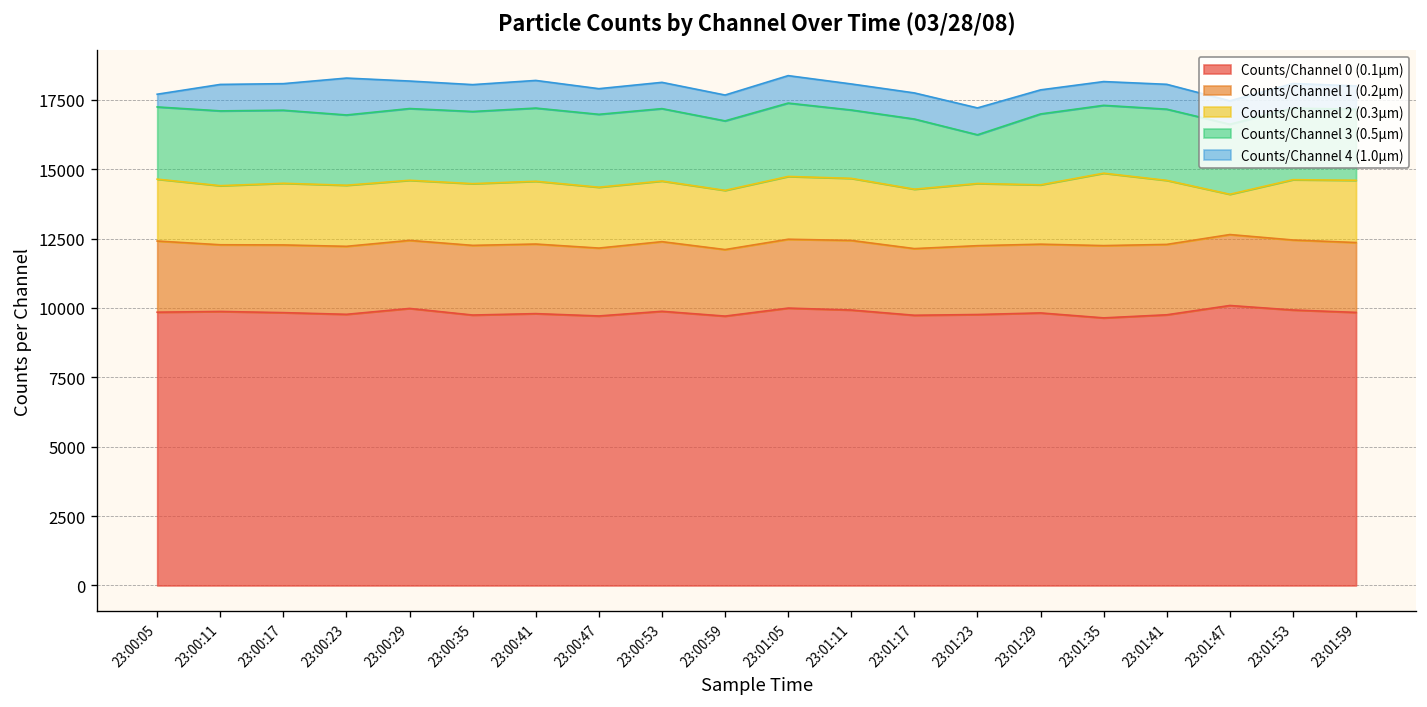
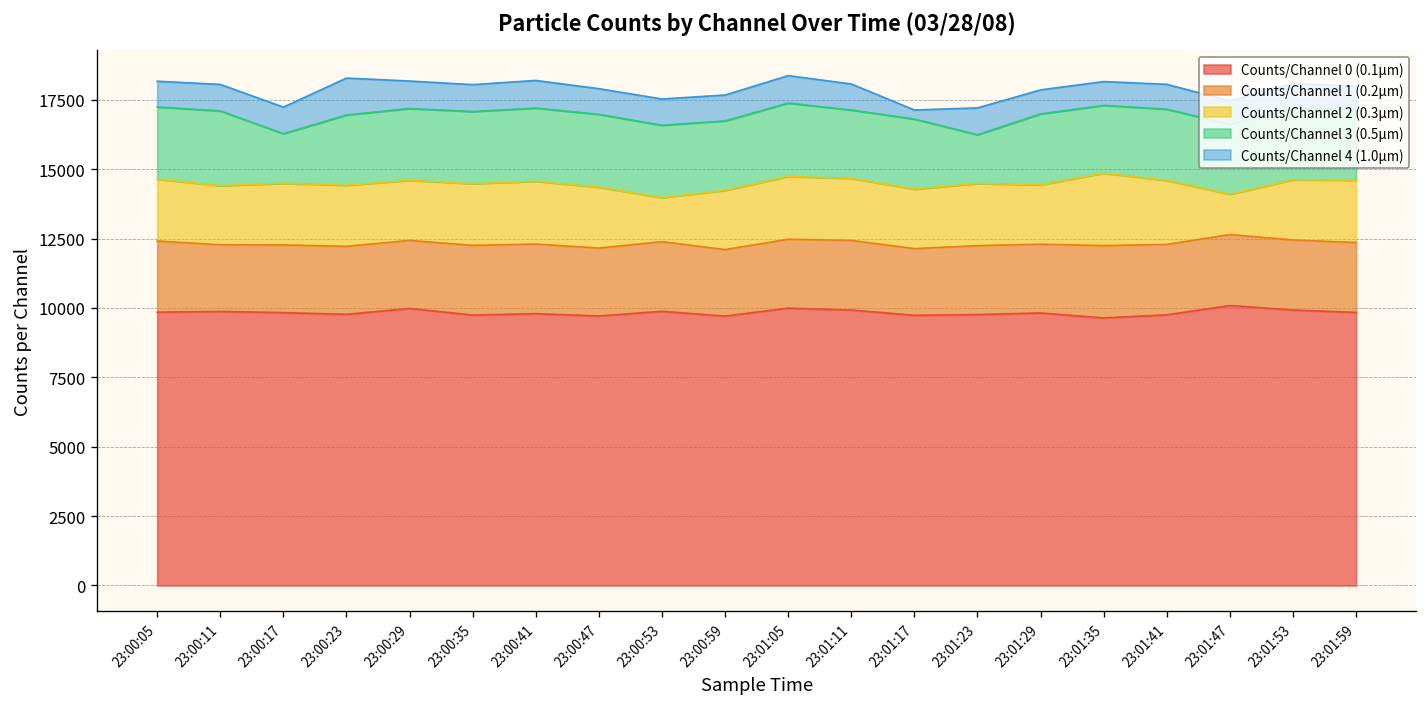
Counts/Channel 4 (1.0µm), 23:00:05: 500 -> 900
Counts/Channel 3 (0.5µm), 23:00:17: 2600 -> 1800
Counts/Channel 2 (0.3µm), 23:00:53: 2200 -> 1600
Counts/Channel 4 (1.0µm), 23:01:17: 900 -> 300
